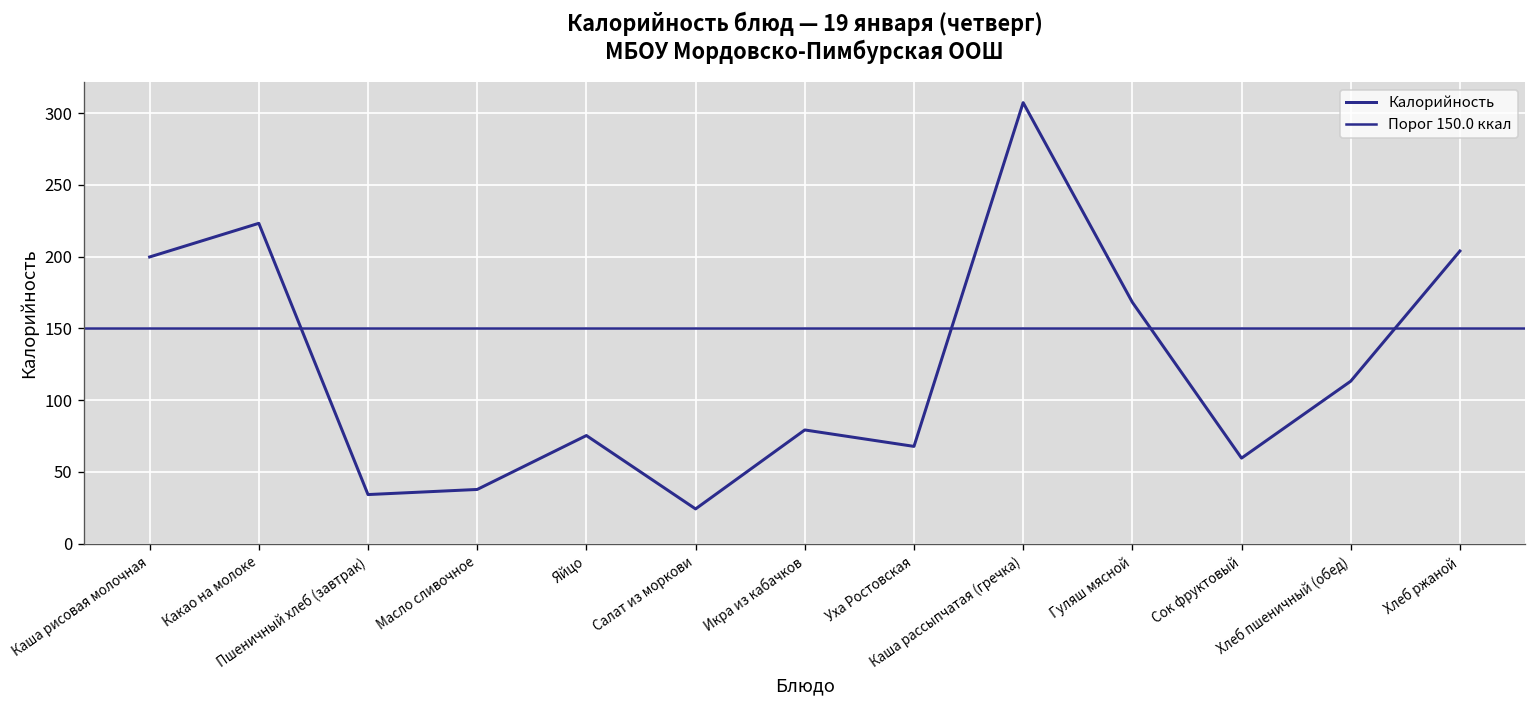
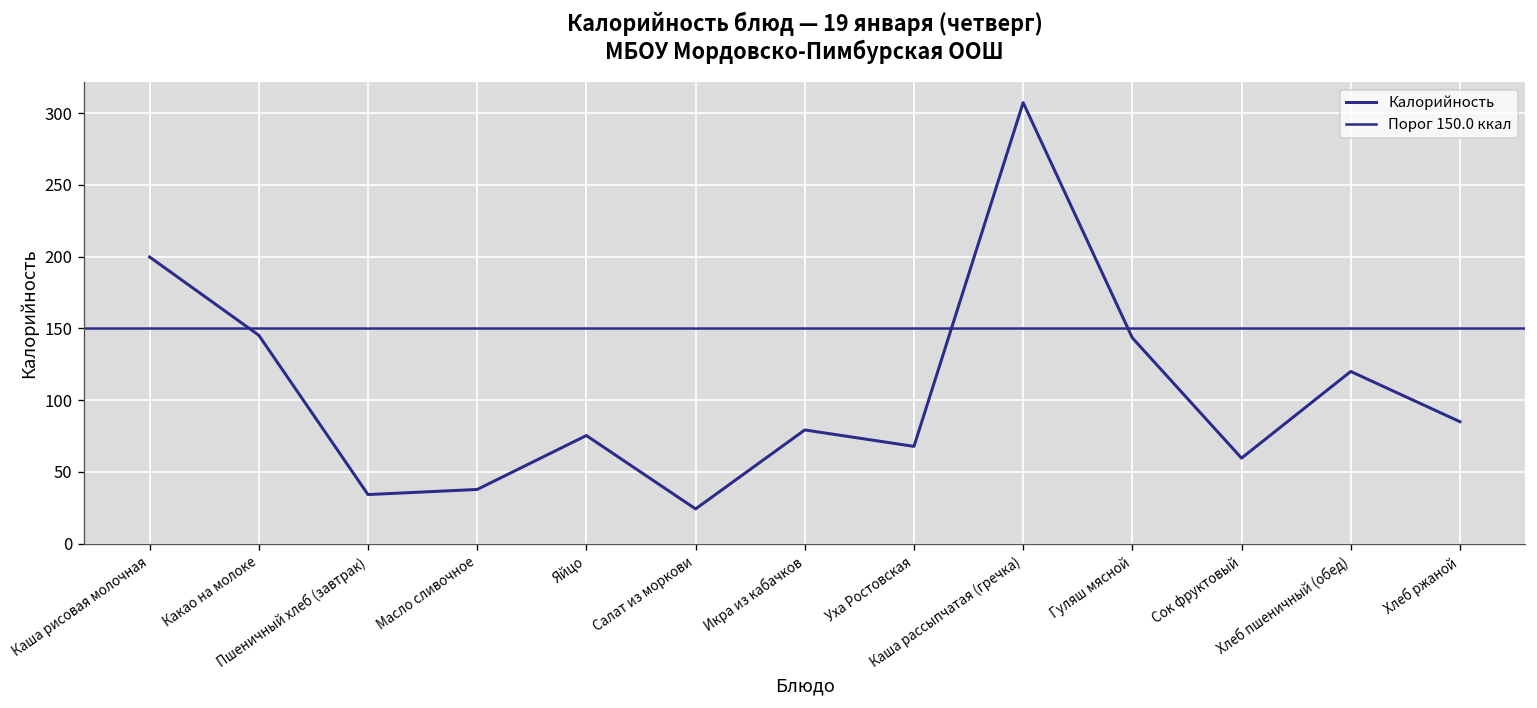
Какао на молоке: 223 -> 145
Гуляш мясной: 168 -> 143
Хлеб пшеничный (обед): 113 -> 120
Хлеб ржаной: 204 -> 85
